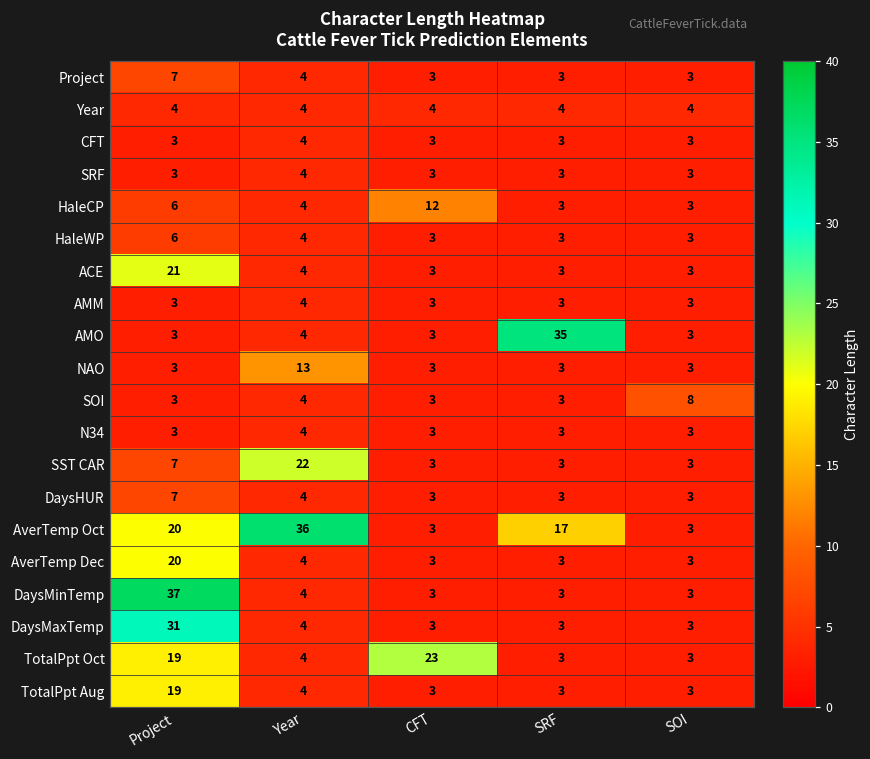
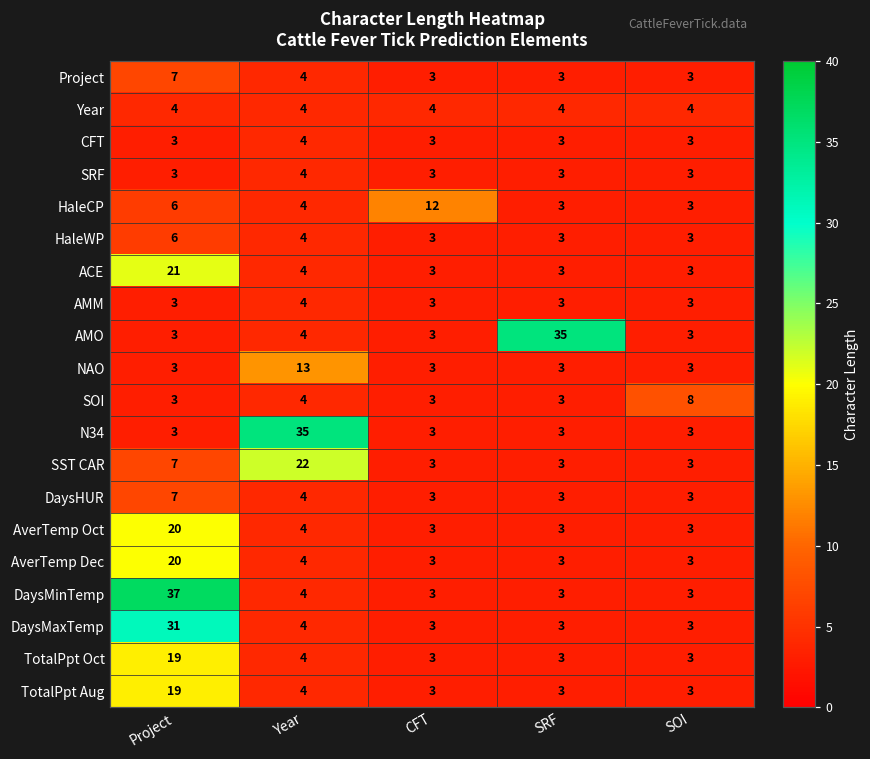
N34, Year: 4 -> 35
AverTemp Oct, Year: 36 -> 4
AverTemp Oct, SRF: 17 -> 3
TotalPpt Oct, CFT: 23 -> 3
